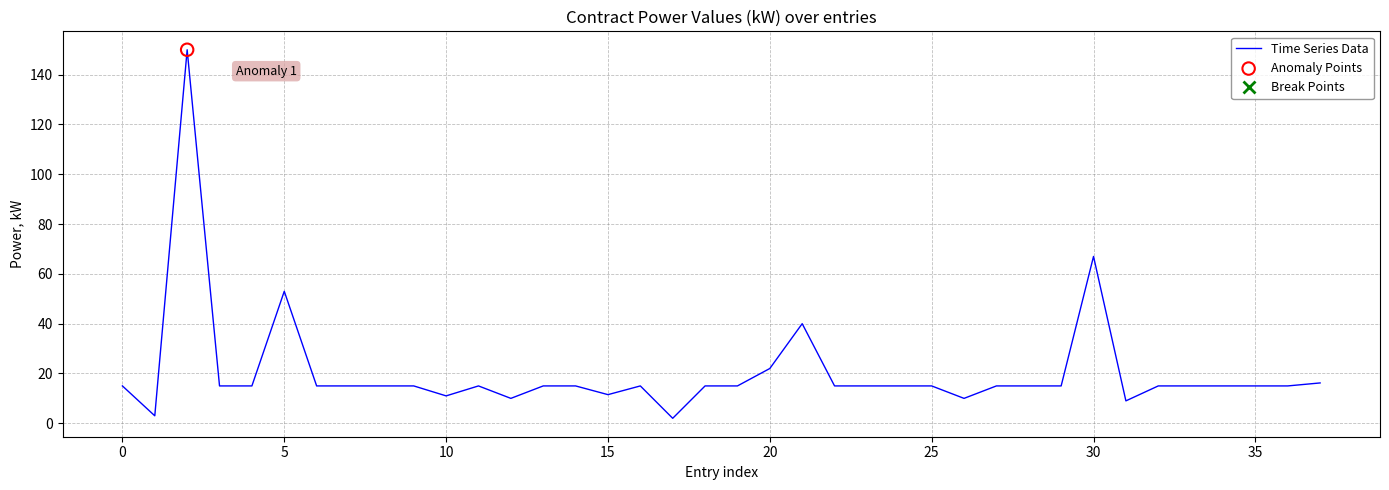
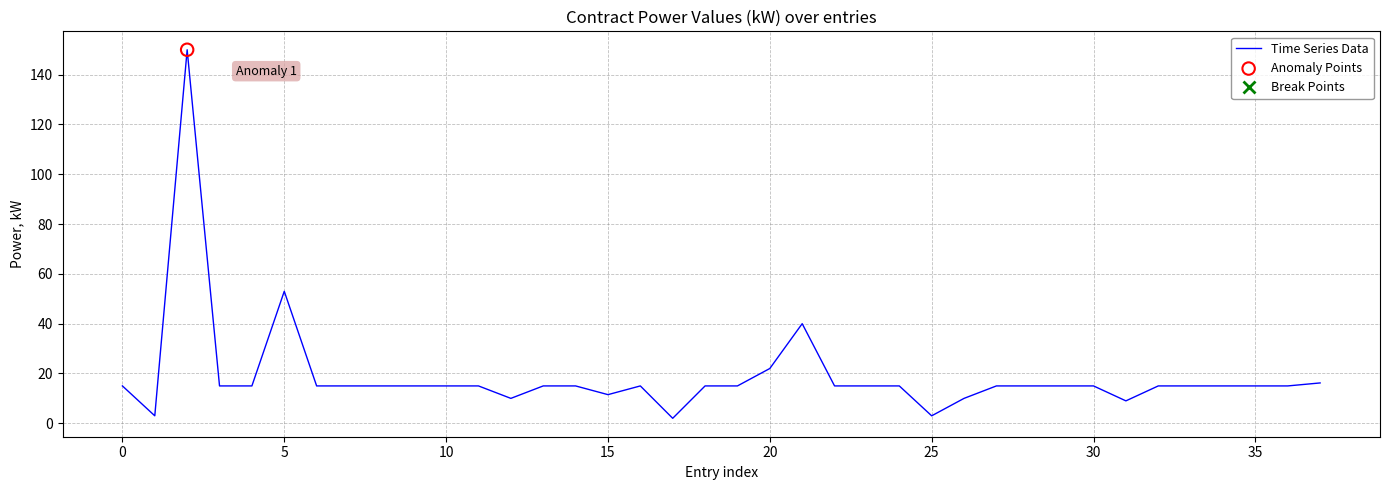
Time Series Data, 10: 11 -> 15
Time Series Data, 25: 15 -> 3
Time Series Data, 30: 67 -> 15
